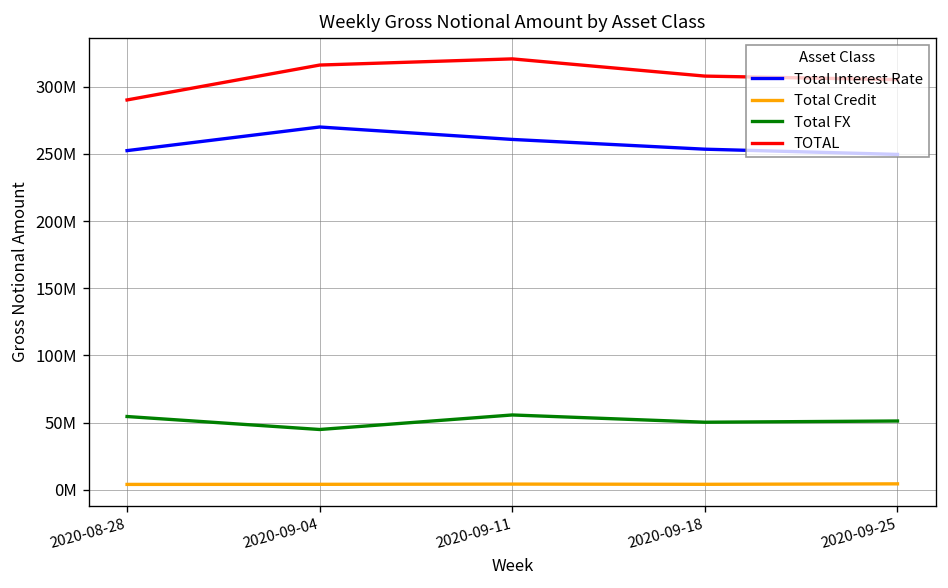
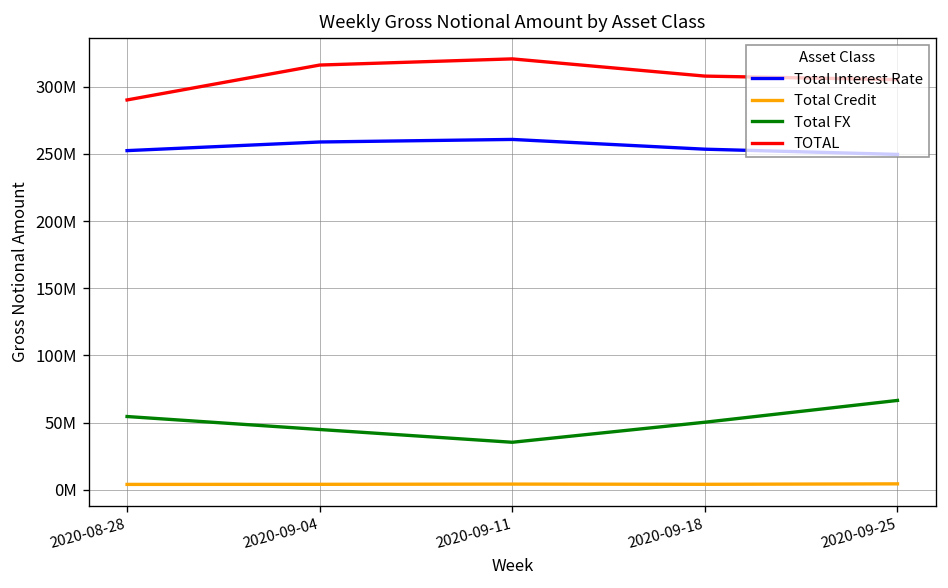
Total Interest Rate, 2020-09-04: 270000000 -> 259000000
Total FX, 2020-09-11: 56000000 -> 35000000
Total FX, 2020-09-25: 51000000 -> 67000000
